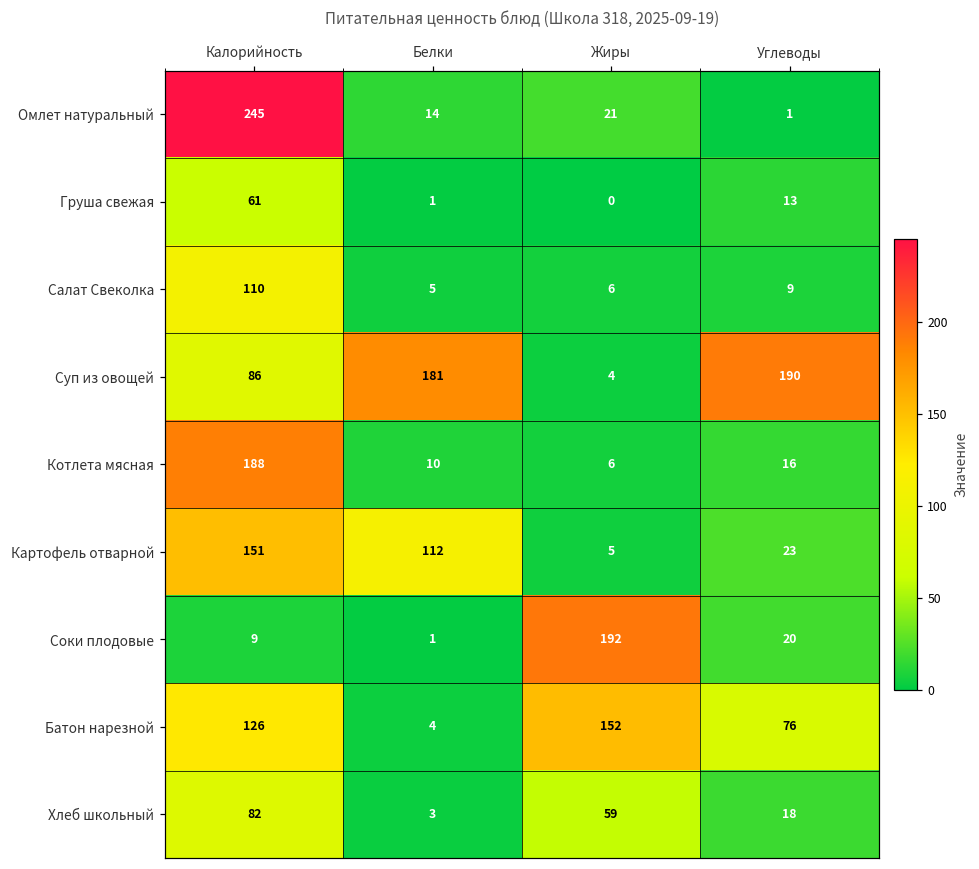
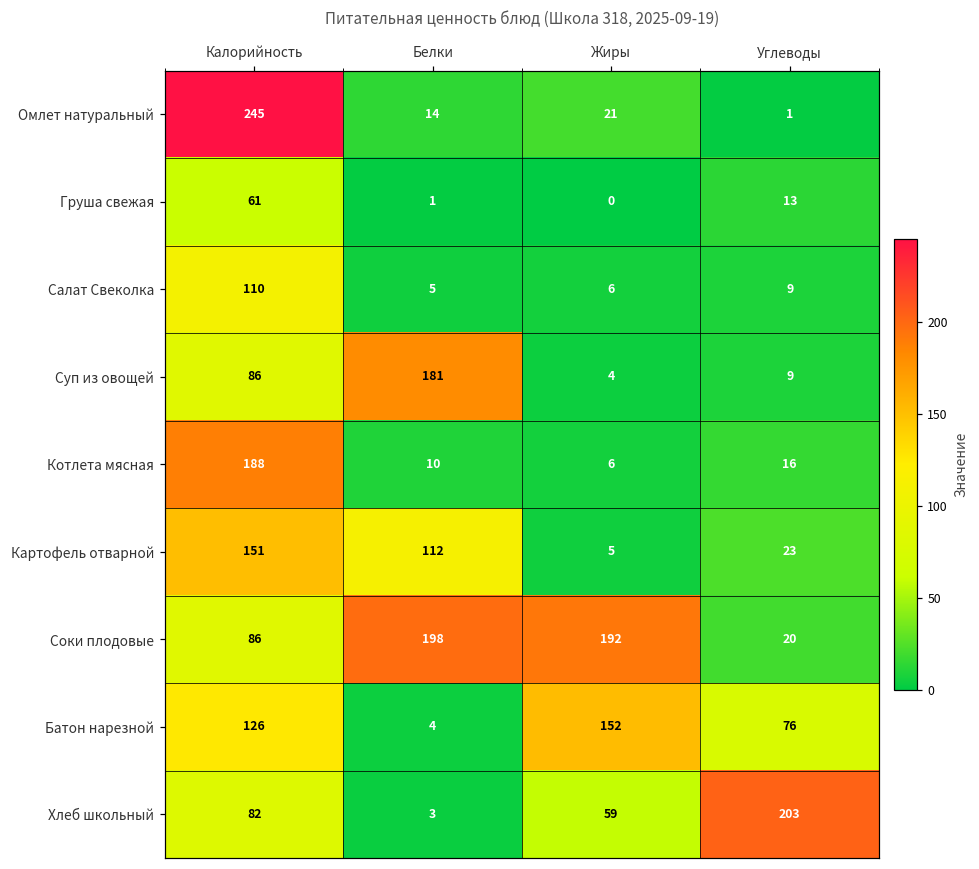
Суп из овощей, Углеводы: 190 -> 9
Соки плодовые, Калорийность: 9 -> 86
Соки плодовые, Белки: 1 -> 198
Хлеб школьный, Углеводы: 18 -> 203
